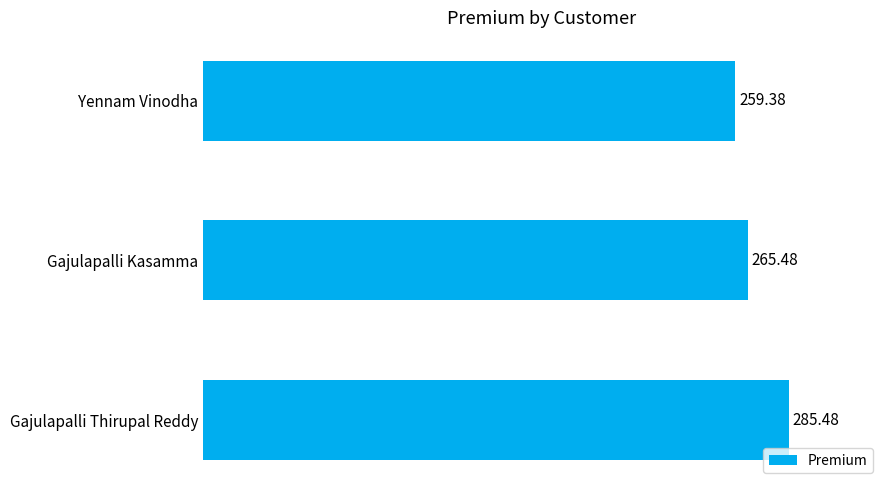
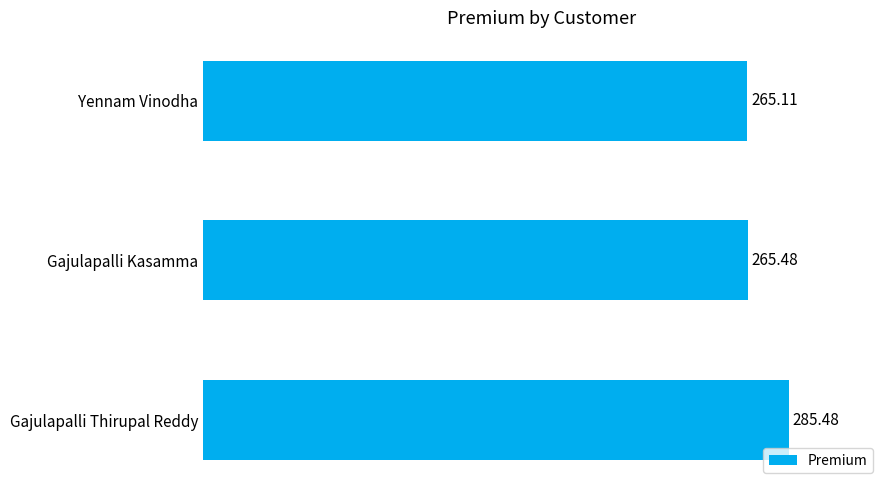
Yennam Vinodha: 259.38 -> 265.11
